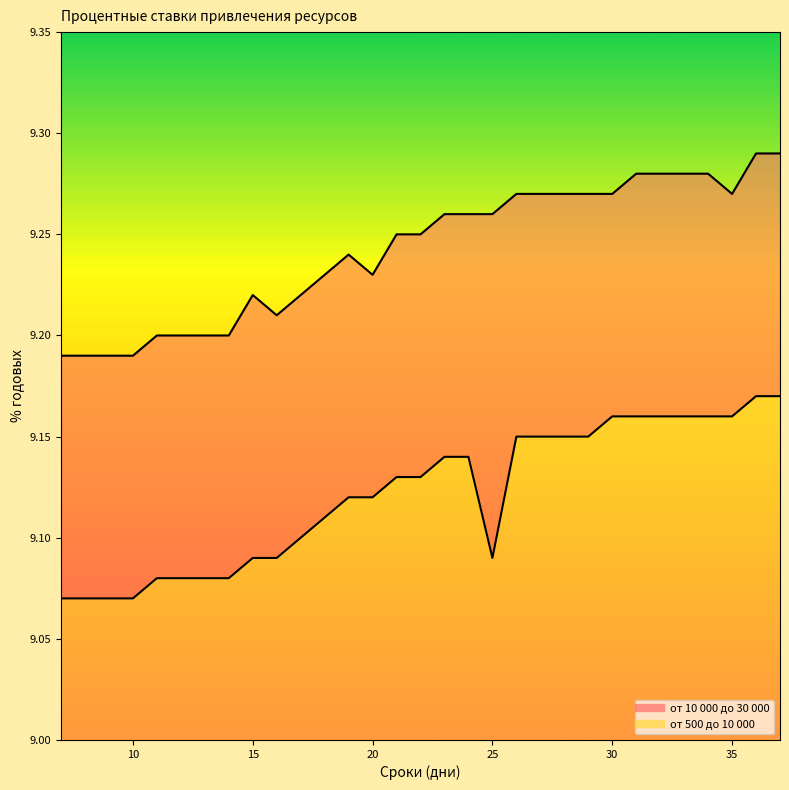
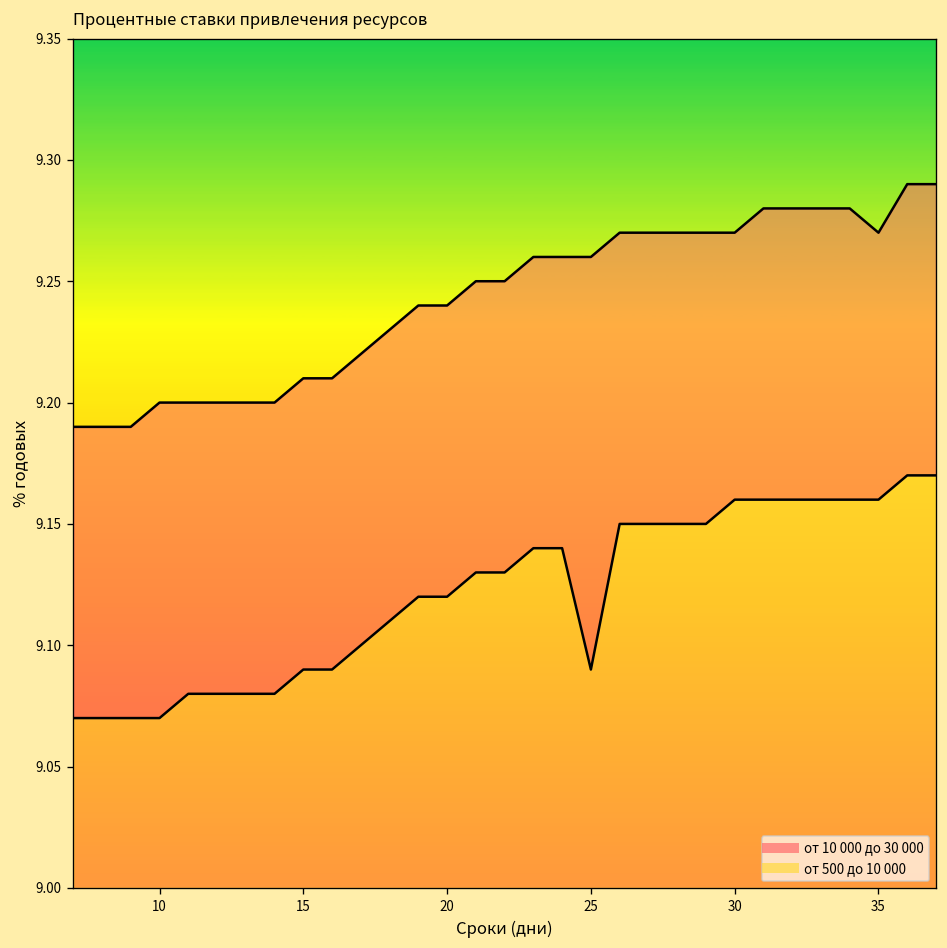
от 10 000 до 30 000, 10: 9.19 -> 9.20
от 10 000 до 30 000, 15: 9.22 -> 9.21
от 10 000 до 30 000, 20: 9.23 -> 9.24
